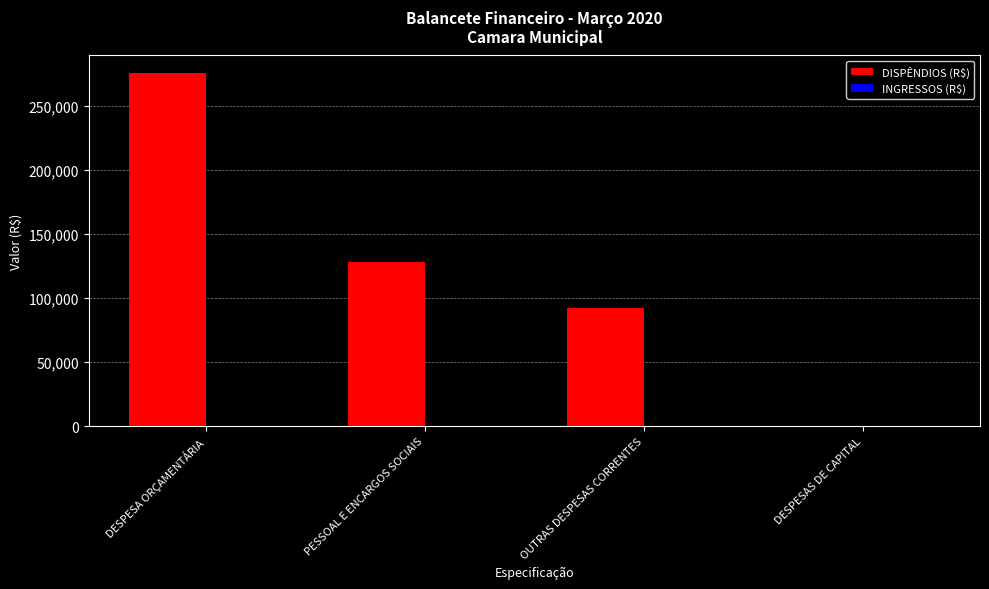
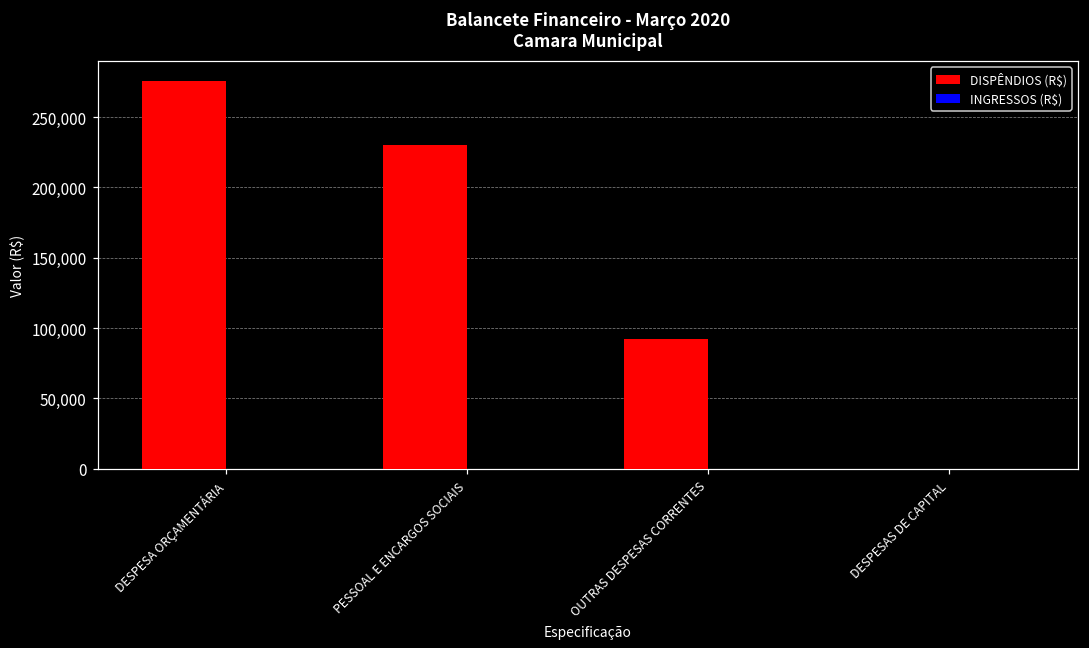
DISPÊNDIOS (R$), PESSOAL E ENCARGOS SOCIAIS: 128,000 -> 230,000
